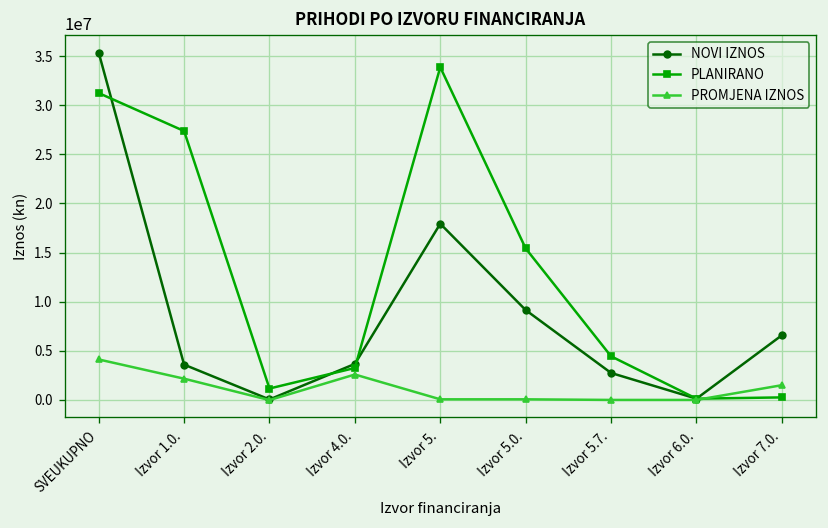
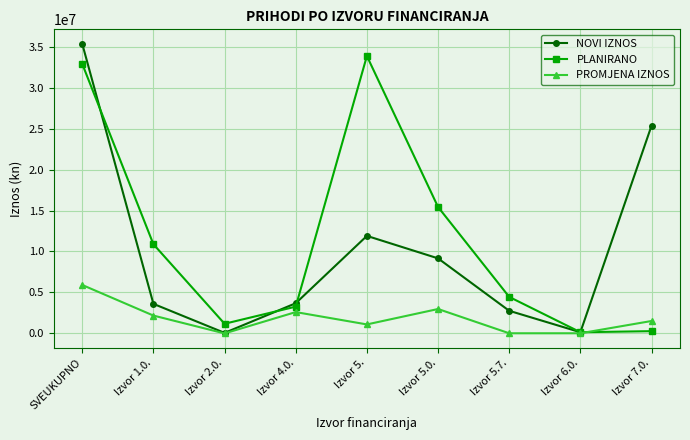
PLANIRANO, SVEUKUPNO: 31000000 -> 33000000
PROMJENA IZNOS, SVEUKUPNO: 4000000 -> 6000000
PLANIRANO, Izvor 1.0.: 27000000 -> 11000000
NOVI IZNOS, Izvor 5.: 18000000 -> 12000000
PROMJENA IZNOS, Izvor 5.: 0 -> 1000000
PROMJENA IZNOS, Izvor 5.0.: 0 -> 3000000
NOVI IZNOS, Izvor 7.0.: 7000000 -> 25000000
